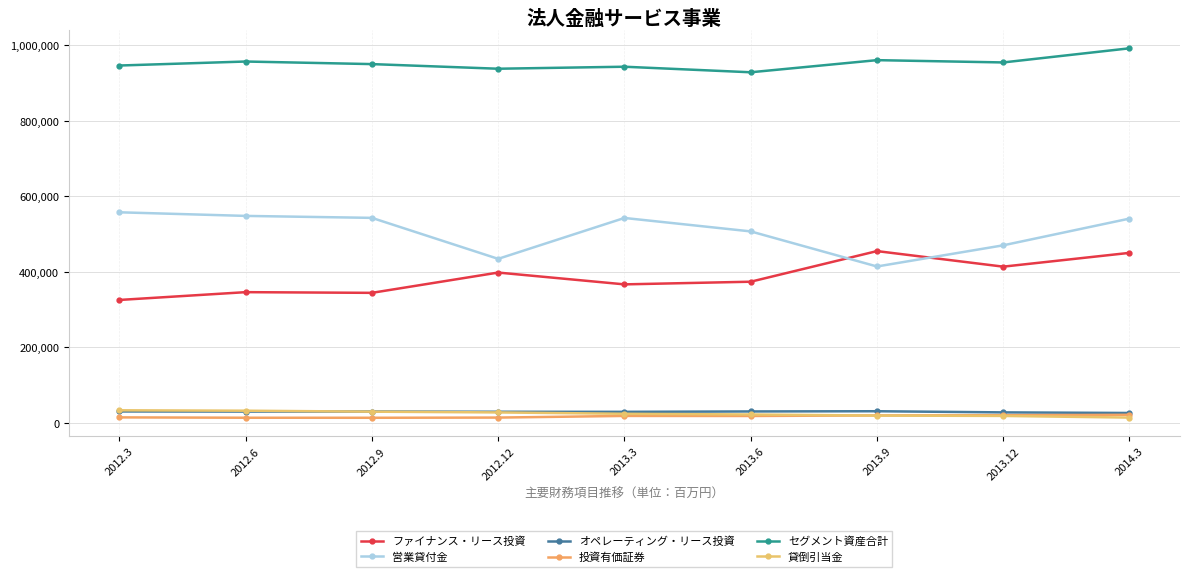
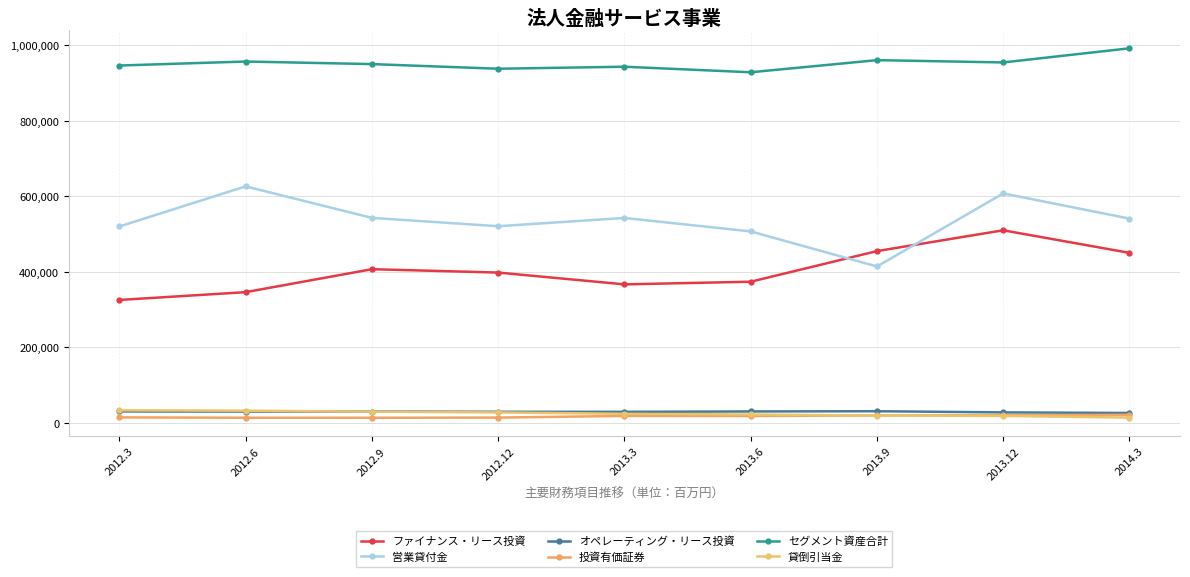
営業貸付金, 2012.3: 560,000 -> 520,000
営業貸付金, 2012.6: 550,000 -> 630,000
ファイナンス・リース投資, 2012.9: 340,000 -> 410,000
営業貸付金, 2012.12: 430,000 -> 520,000
ファイナンス・リース投資, 2013.12: 410,000 -> 510,000
営業貸付金, 2013.12: 470,000 -> 610,000
